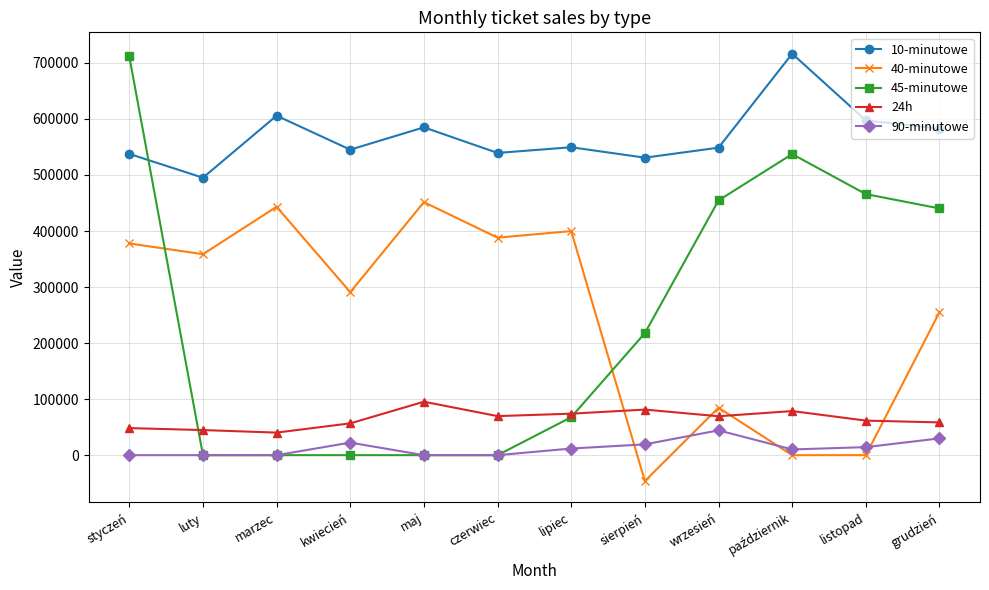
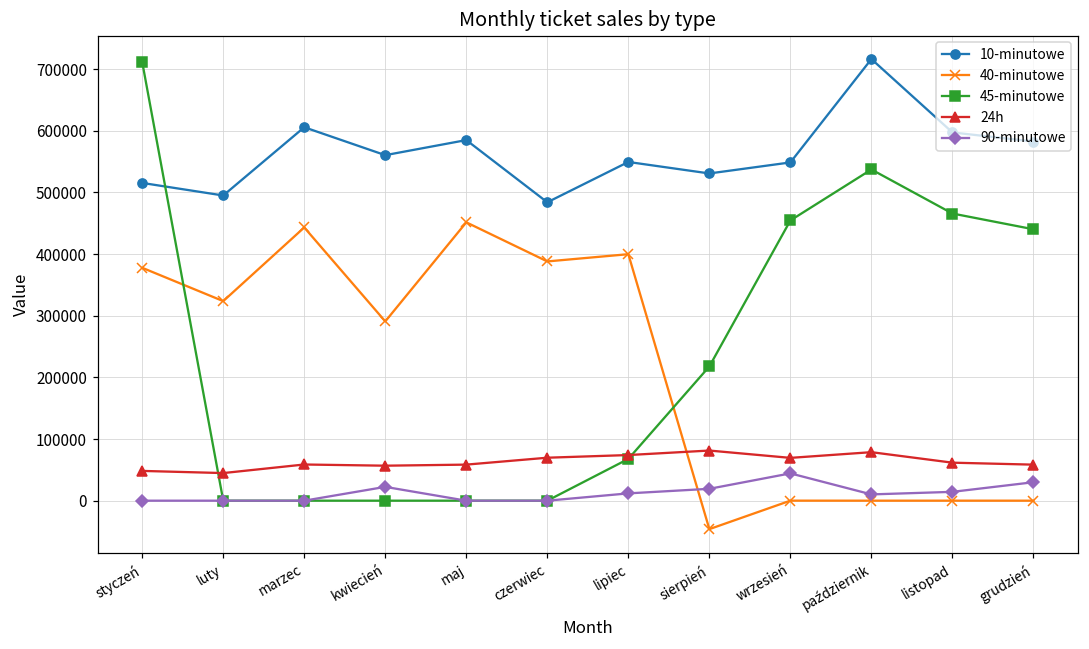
10-minutowe, styczeń: 540000 -> 520000
40-minutowe, luty: 360000 -> 320000
24h, marzec: 40000 -> 60000
10-minutowe, kwiecień: 550000 -> 560000
24h, maj: 100000 -> 60000
10-minutowe, czerwiec: 540000 -> 480000
40-minutowe, wrzesień: 80000 -> 0
40-minutowe, grudzień: 260000 -> 0
